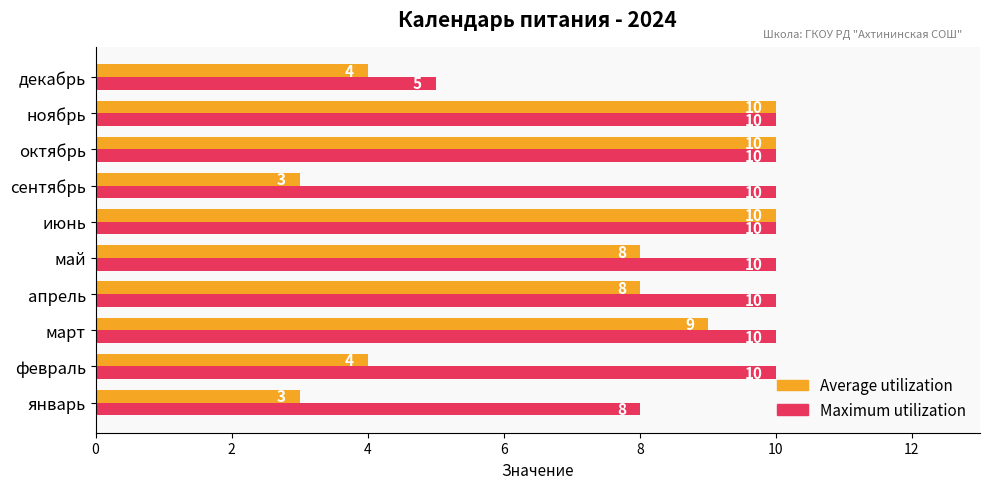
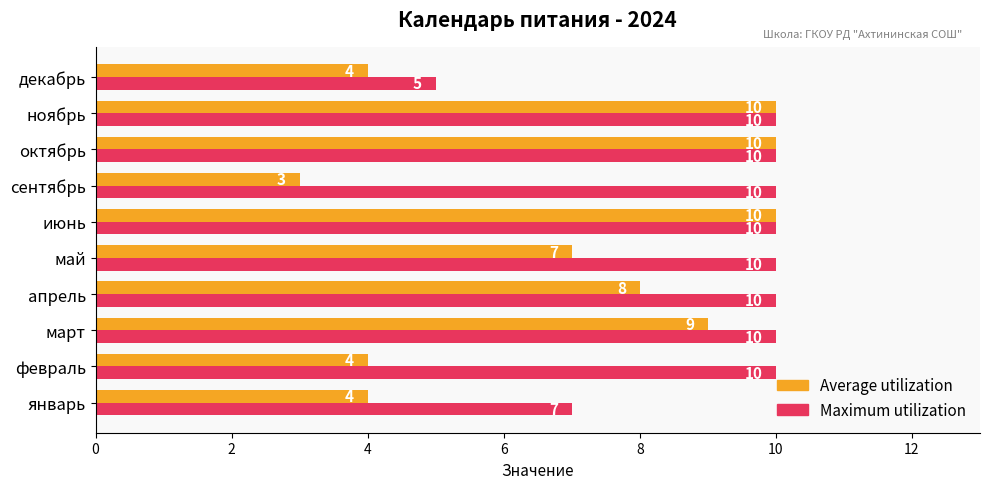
Average utilization, май: 8 -> 7
Average utilization, январь: 3 -> 4
Maximum utilization, январь: 8 -> 7
